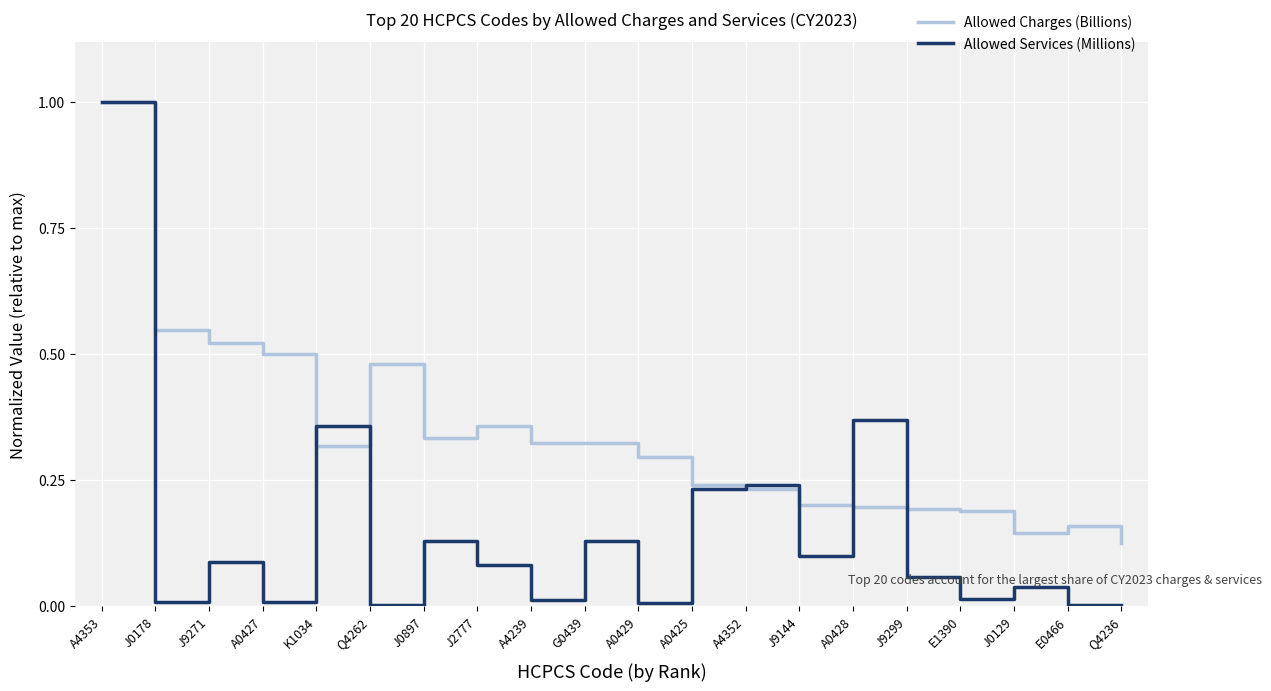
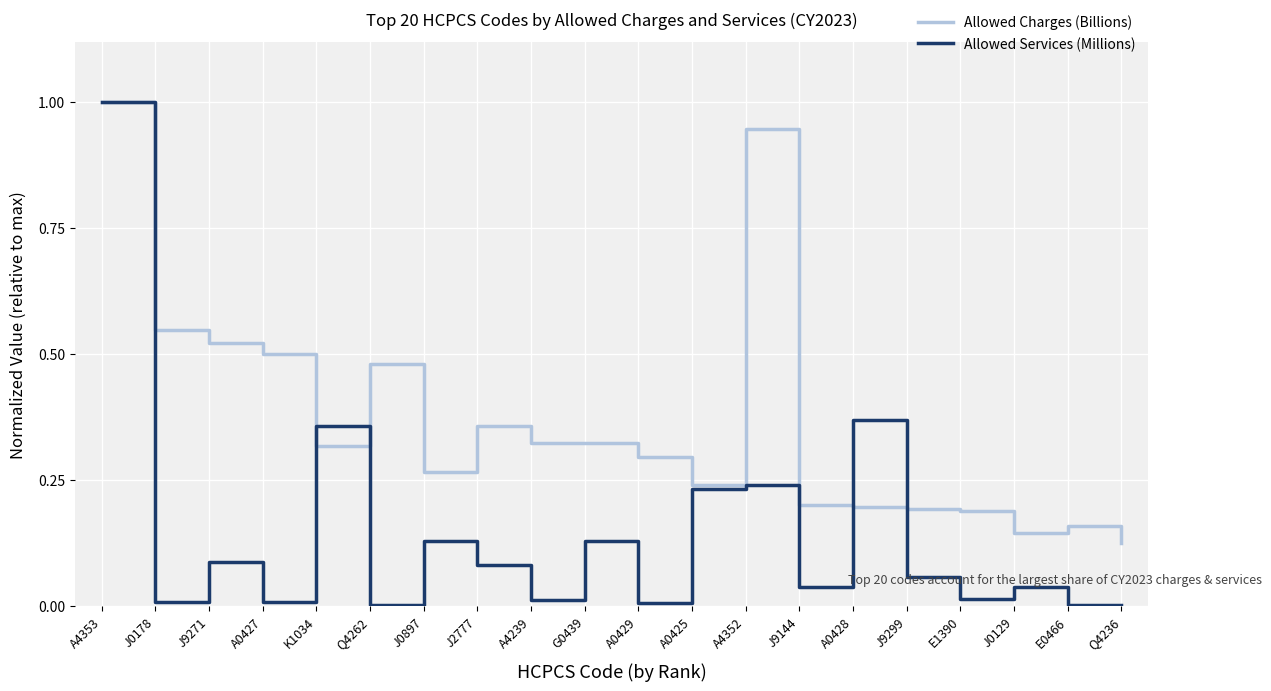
Allowed Charges (Billions), J0897: 0.33 -> 0.27
Allowed Charges (Billions), A4352: 0.23 -> 0.95
Allowed Services (Millions), J9144: 0.10 -> 0.04
